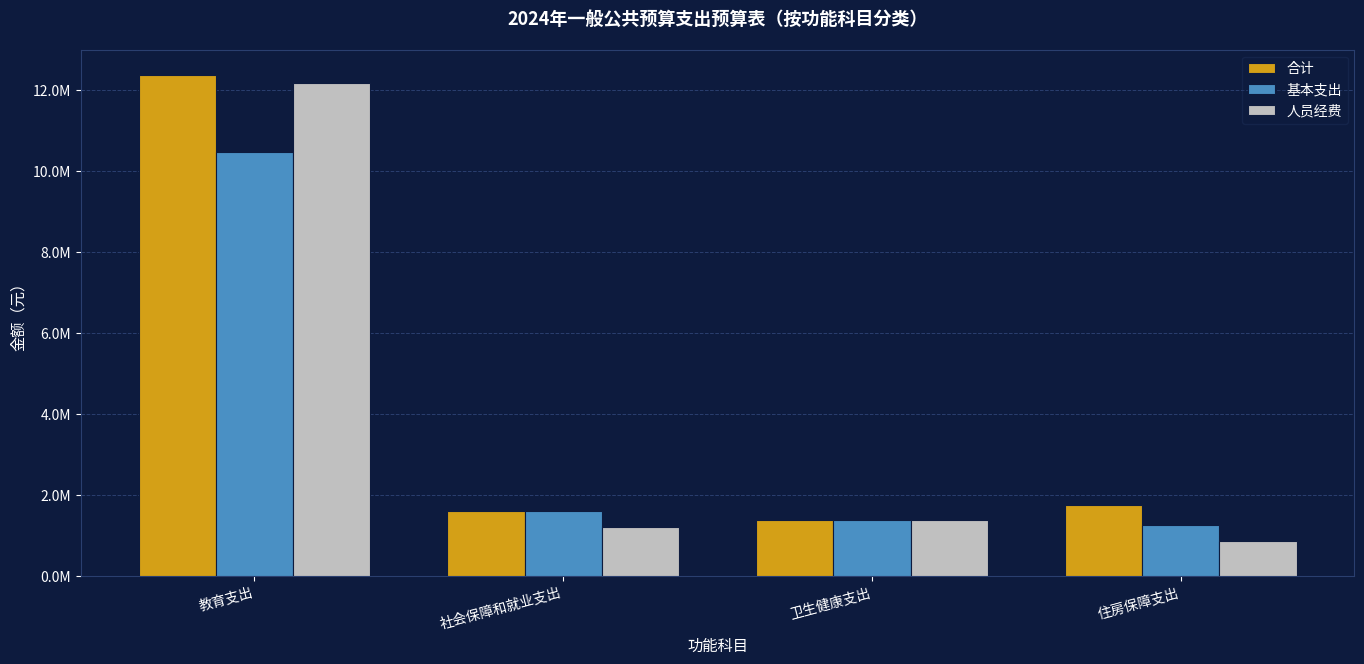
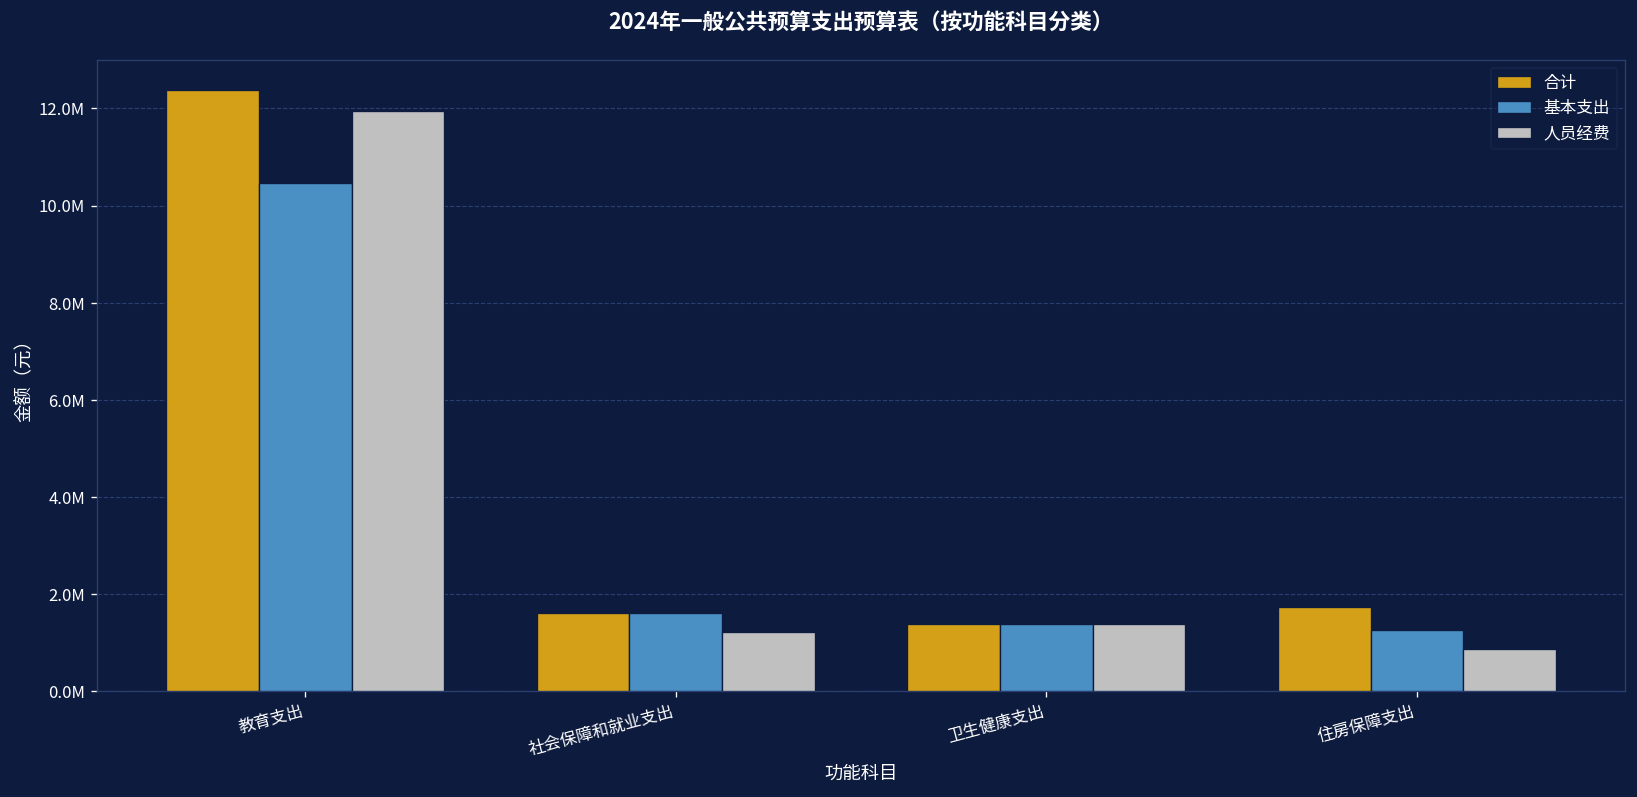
人员经费, 教育支出: 12200000 -> 11900000
